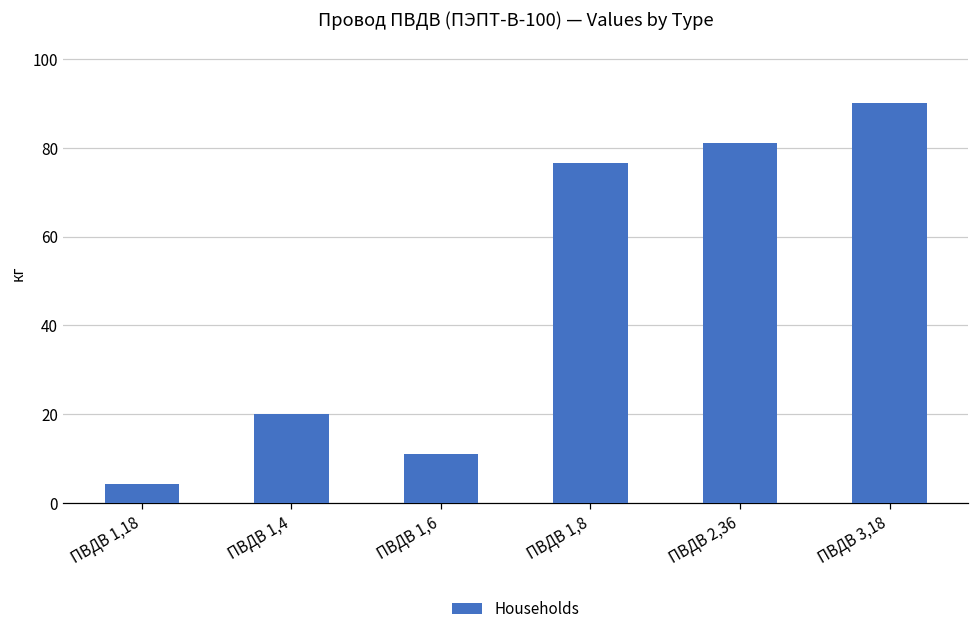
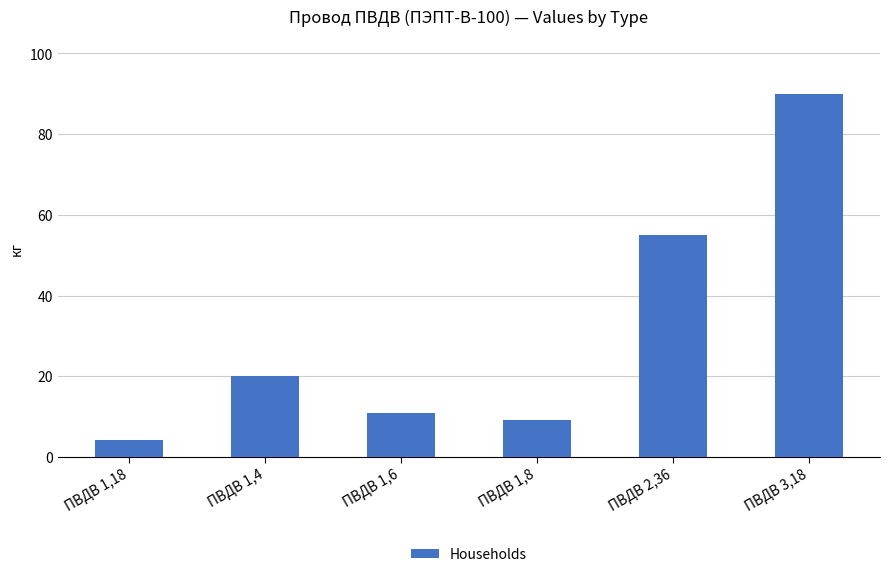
ПВДВ 1,8: 77 -> 9
ПВДВ 2,36: 81 -> 55
